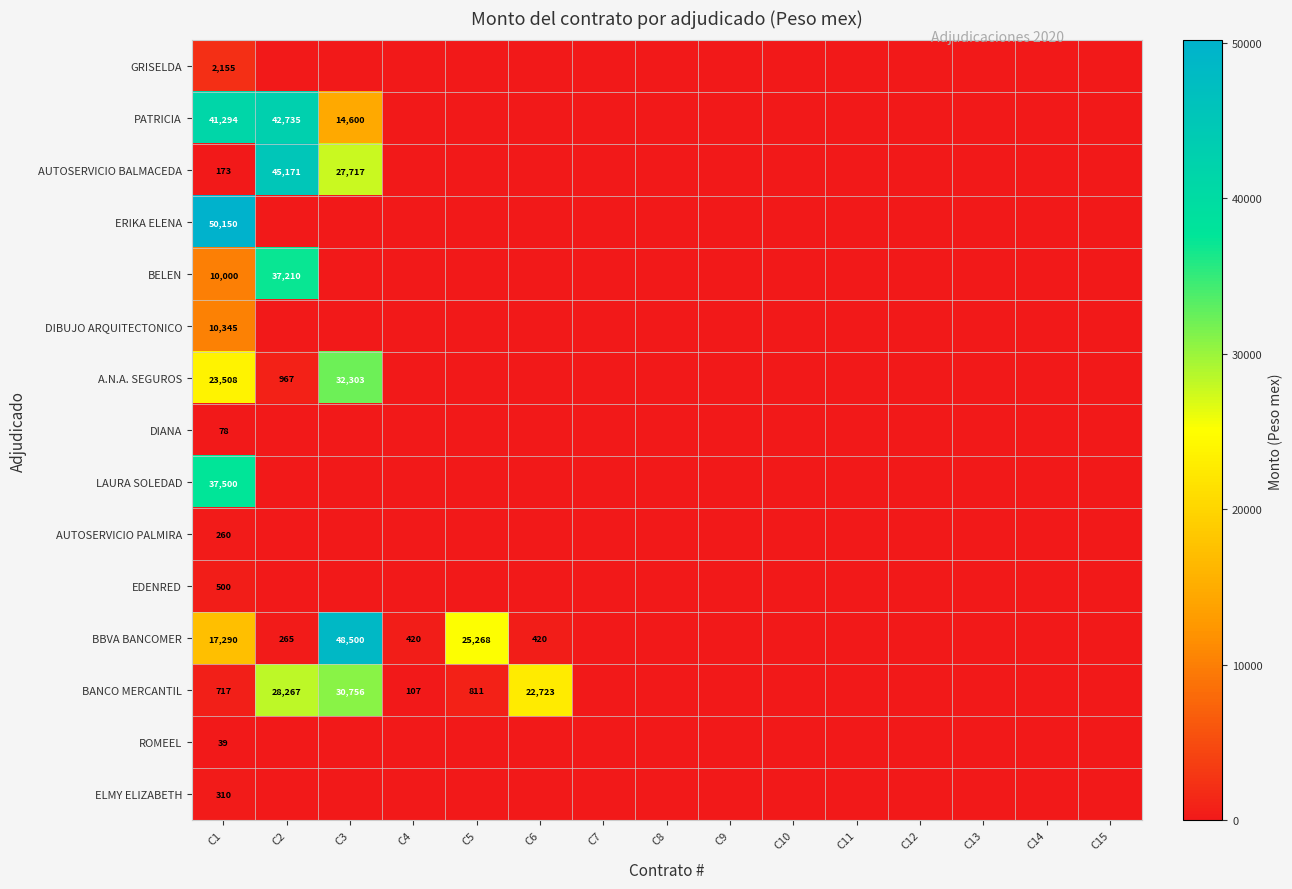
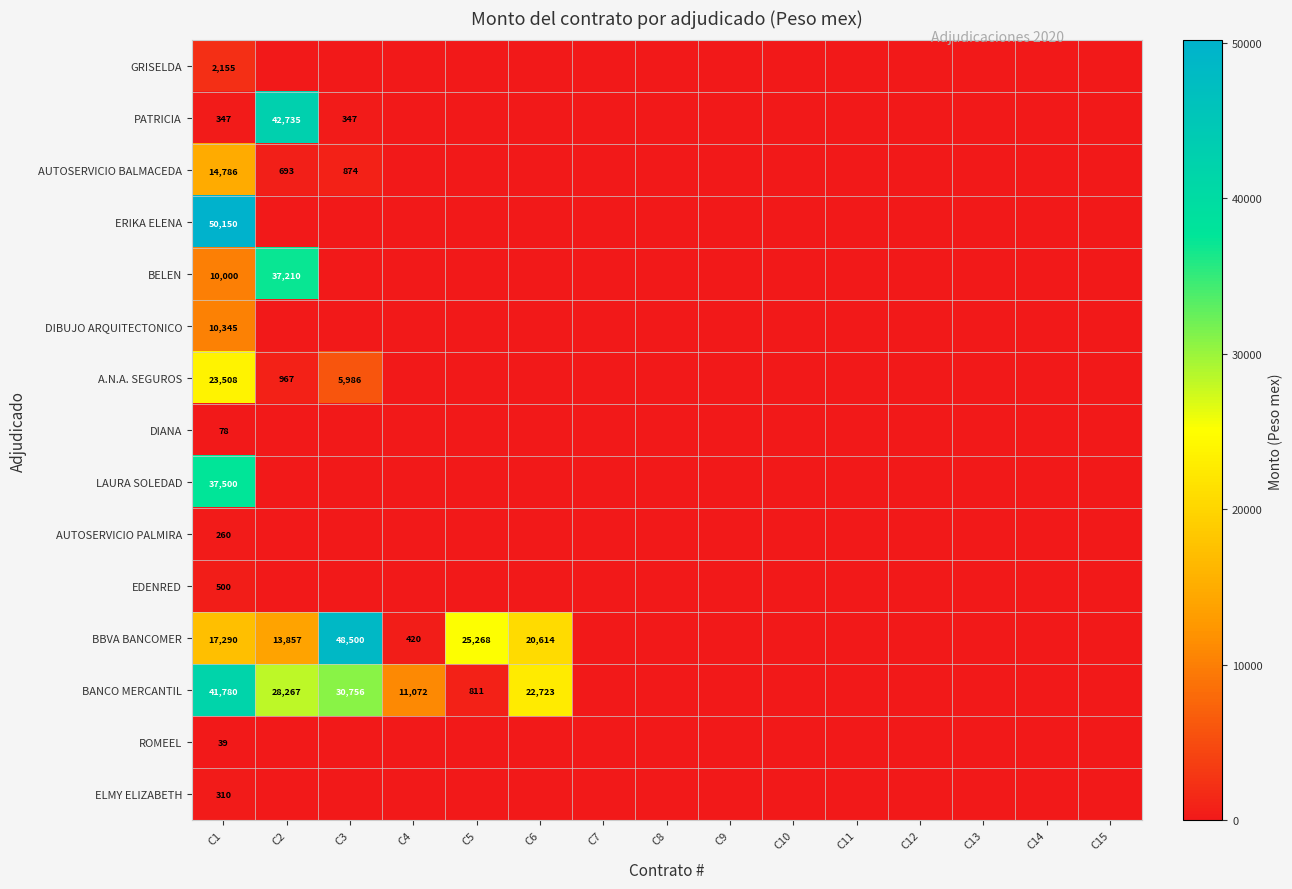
PATRICIA, C1: 41,294 -> 347
PATRICIA, C3: 14,600 -> 347
AUTOSERVICIO BALMACEDA, C1: 173 -> 14,786
AUTOSERVICIO BALMACEDA, C2: 45,171 -> 693
AUTOSERVICIO BALMACEDA, C3: 27,717 -> 874
A.N.A. SEGUROS, C3: 32,303 -> 5,986
BBVA BANCOMER, C2: 265 -> 13,857
BBVA BANCOMER, C6: 420 -> 20,614
BANCO MERCANTIL, C1: 717 -> 41,780
BANCO MERCANTIL, C4: 107 -> 11,072
